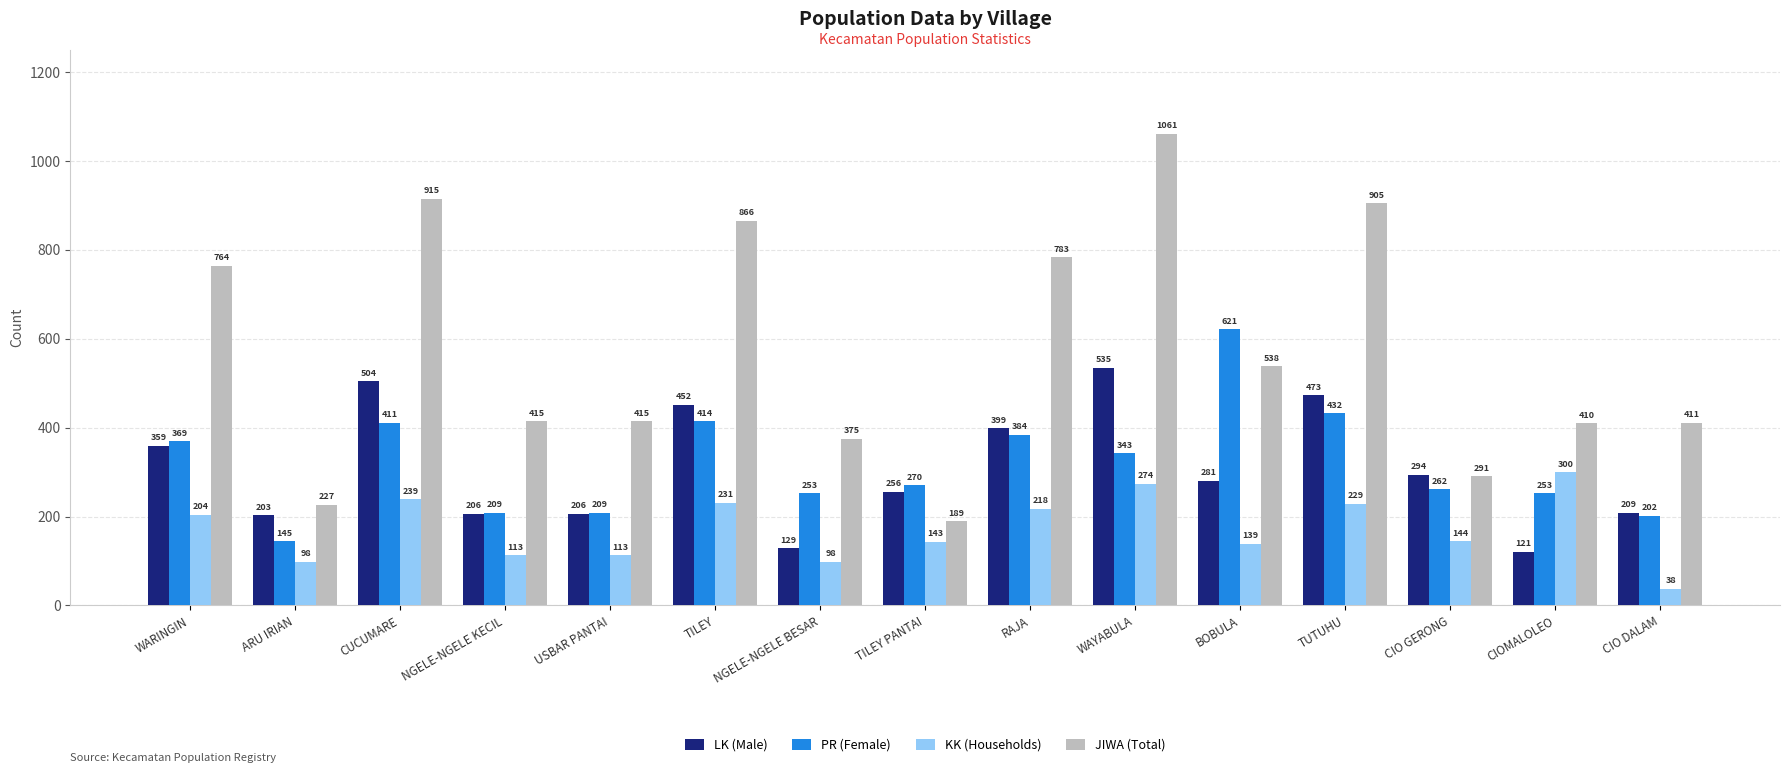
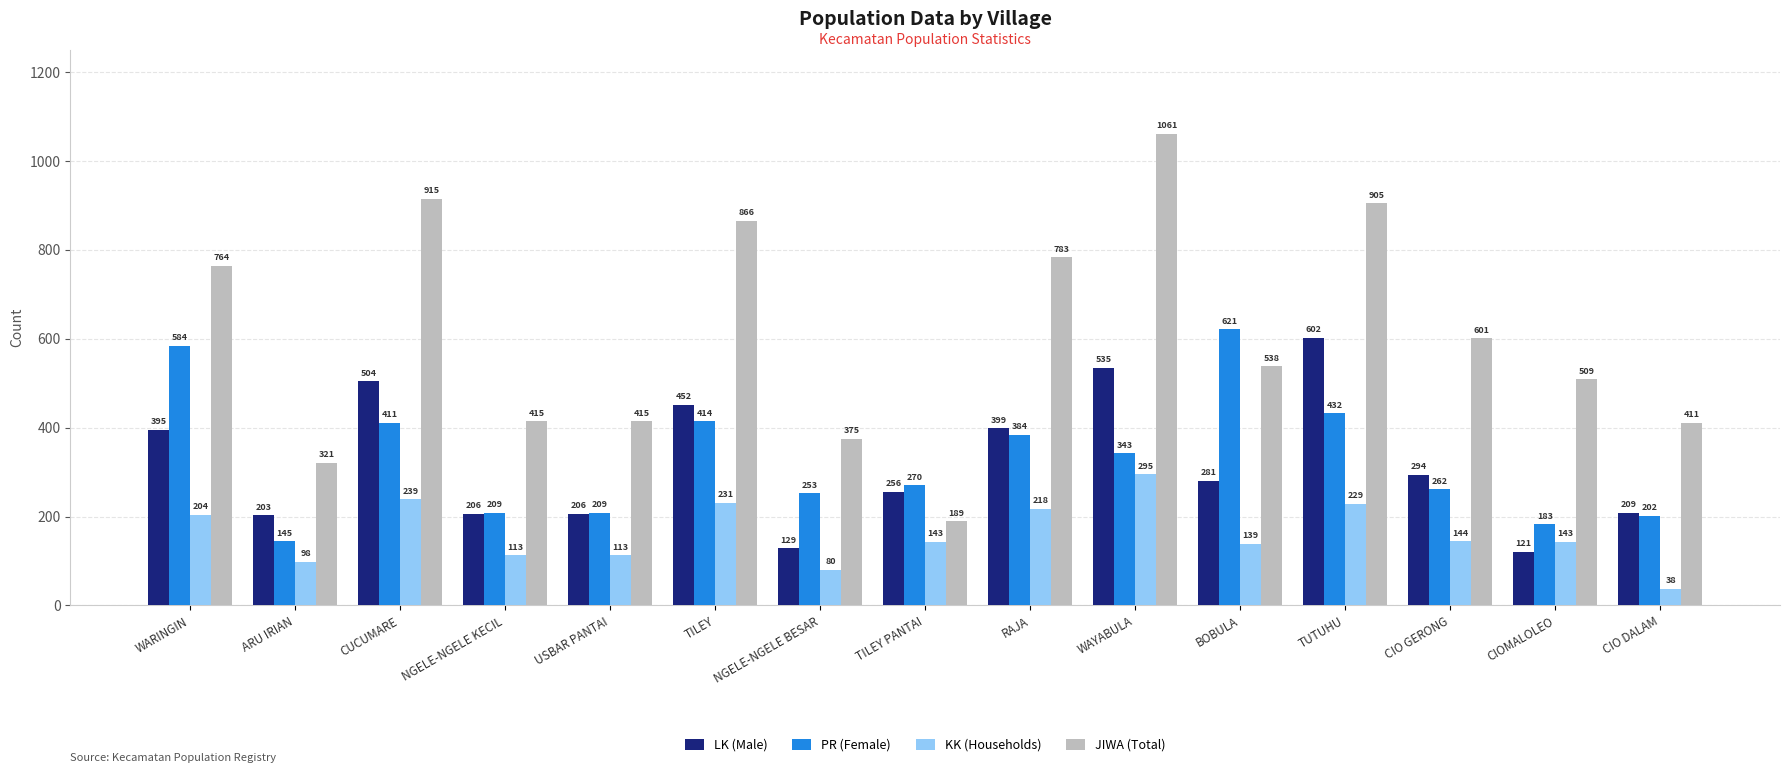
LK (Male), WARINGIN: 359 -> 395
PR (Female), WARINGIN: 369 -> 584
JIWA (Total), ARU IRIAN: 227 -> 321
KK (Households), NGELE-NGELE BESAR: 98 -> 80
KK (Households), WAYABULA: 274 -> 295
LK (Male), TUTUHU: 473 -> 602
JIWA (Total), CIO GERONG: 291 -> 601
PR (Female), CIOMALOLEO: 253 -> 183
KK (Households), CIOMALOLEO: 300 -> 143
JIWA (Total), CIOMALOLEO: 410 -> 509
